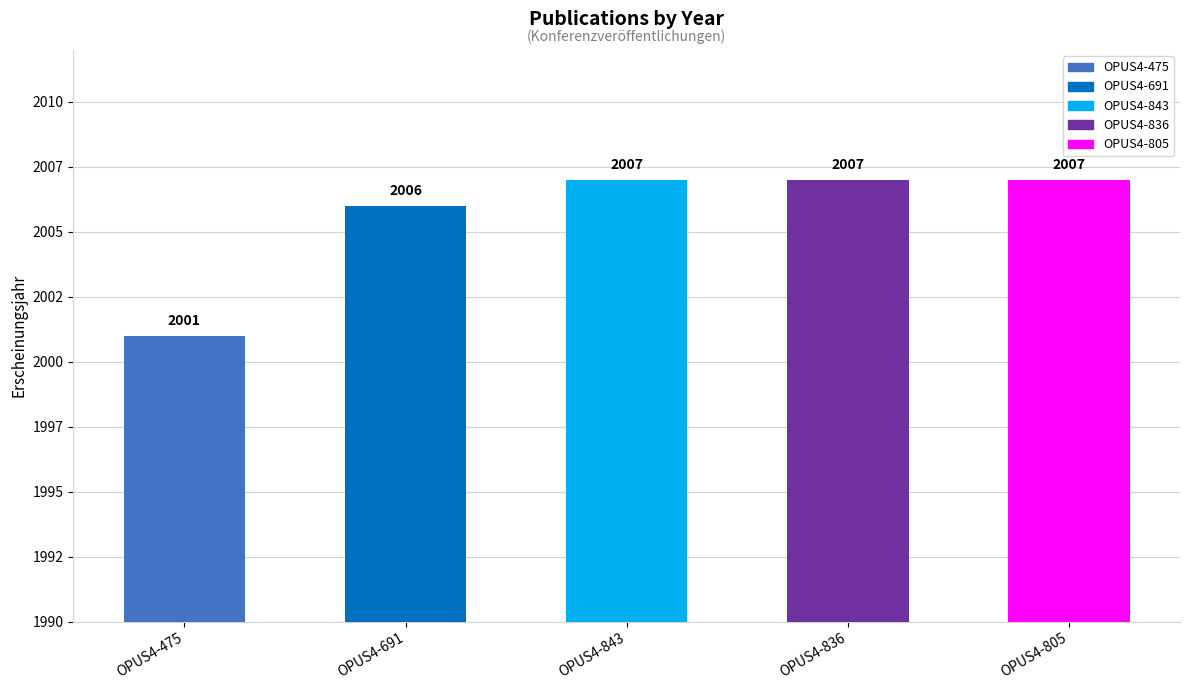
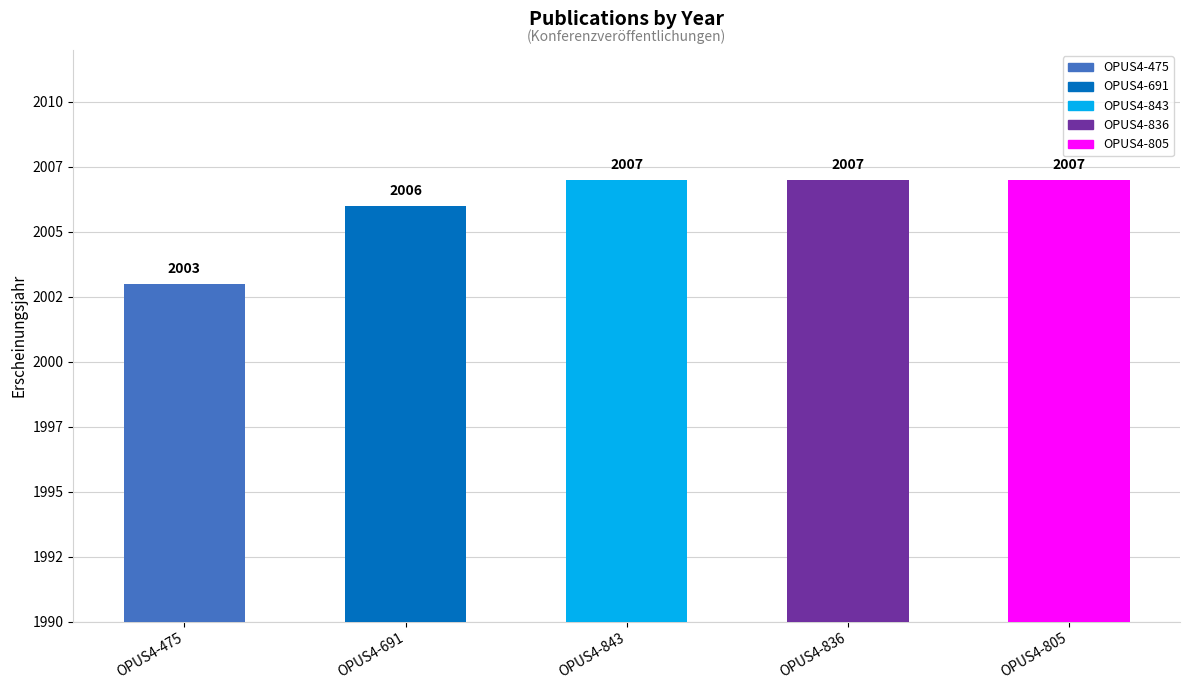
OPUS4-475: 2001 -> 2003
